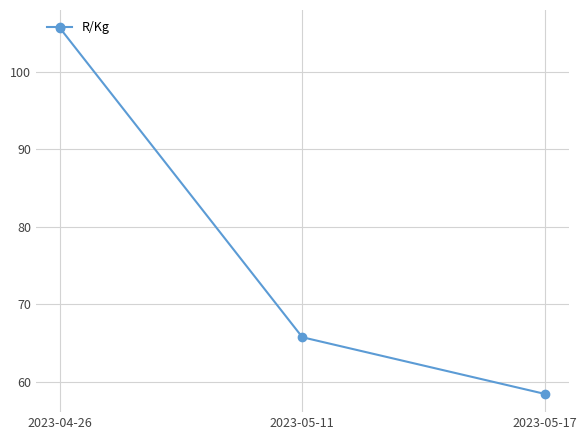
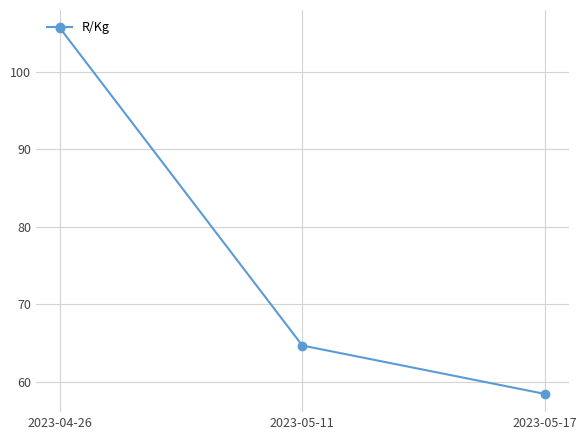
2023-05-11: 66 -> 65
